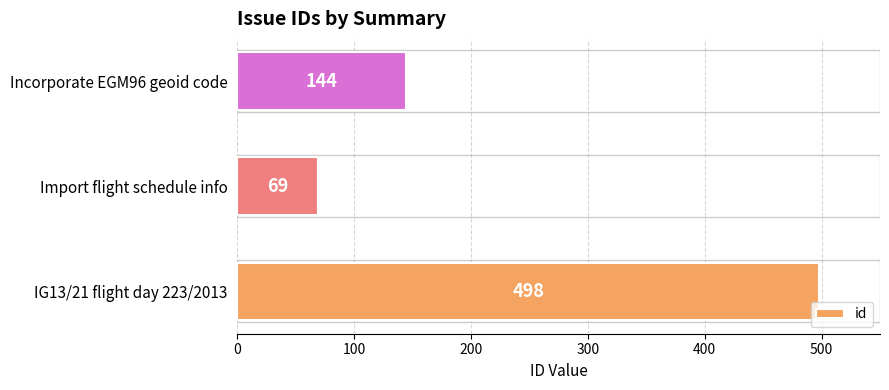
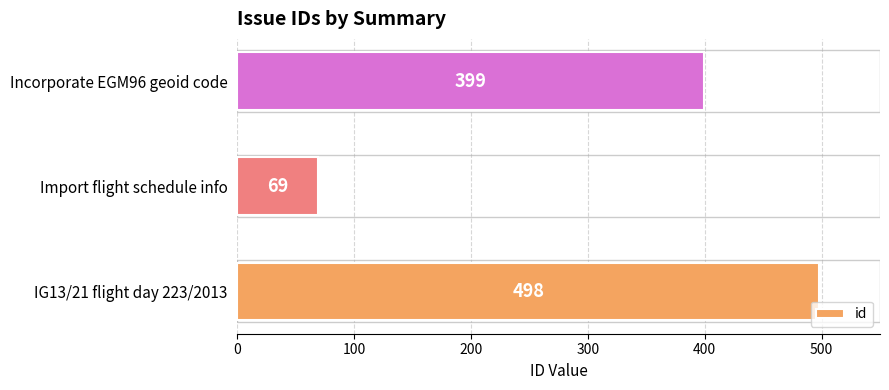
Incorporate EGM96 geoid code: 144 -> 399
